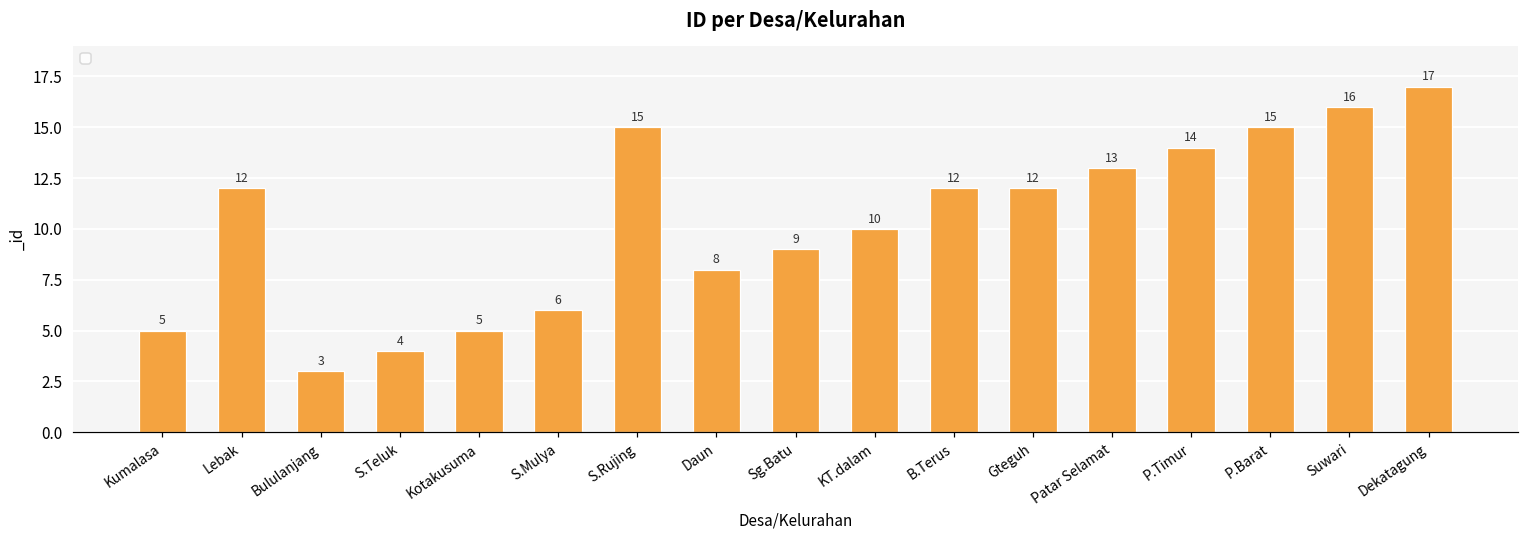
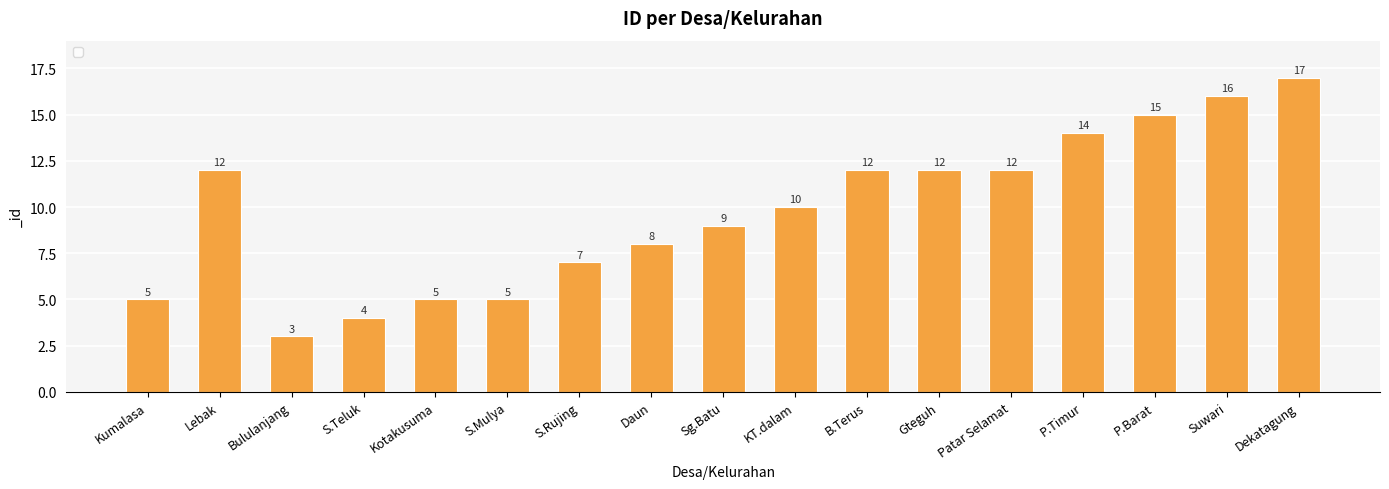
S.Mulya: 6 -> 5
S.Rujing: 15 -> 7
Patar Selamat: 13 -> 12
